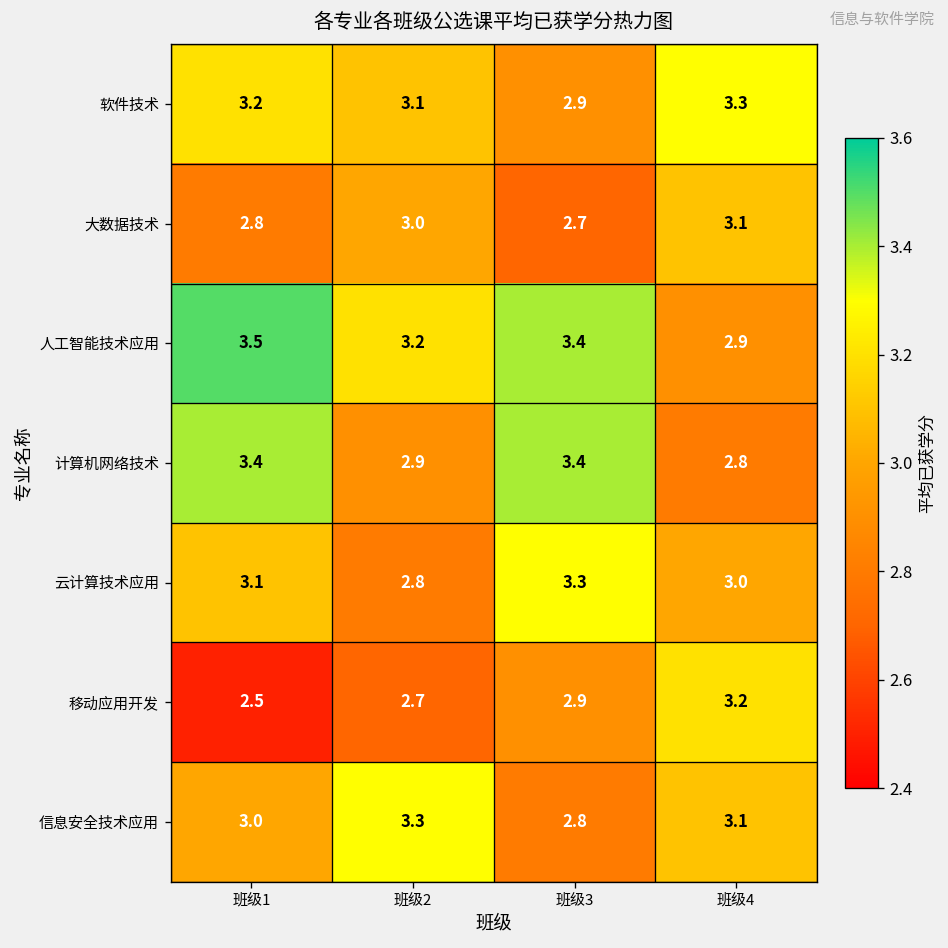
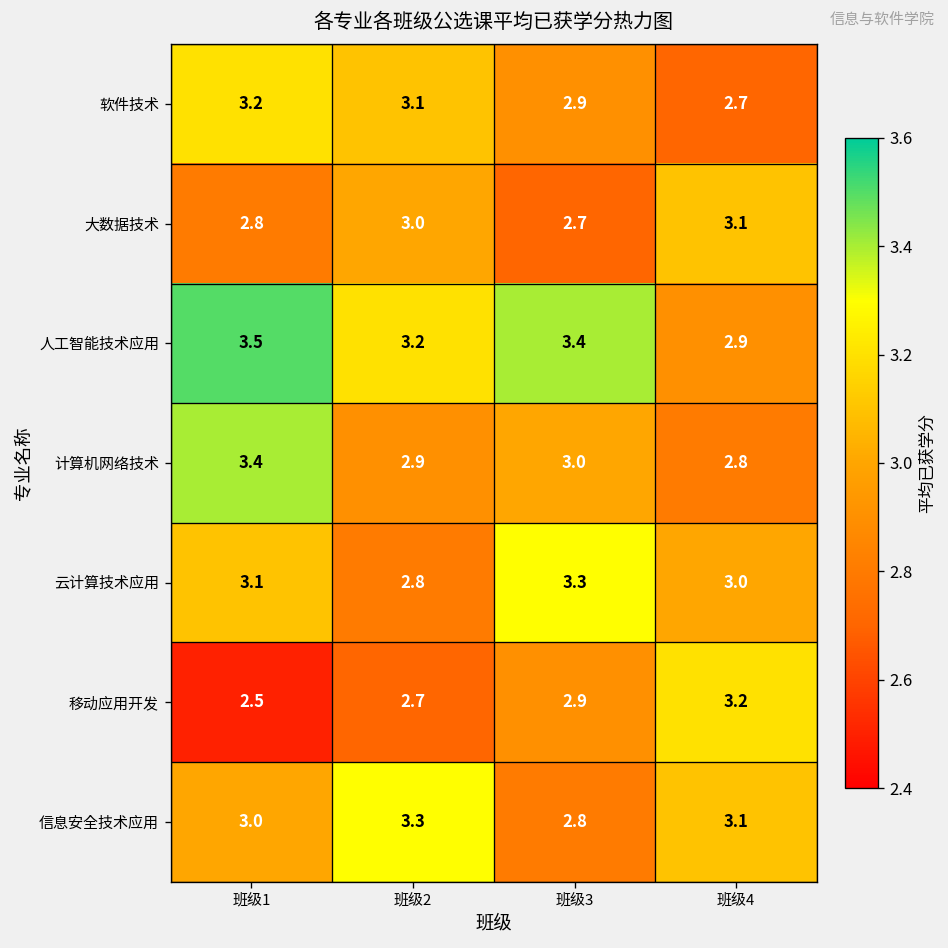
软件技术, 班级4: 3.3 -> 2.7
计算机网络技术, 班级3: 3.4 -> 3.0
